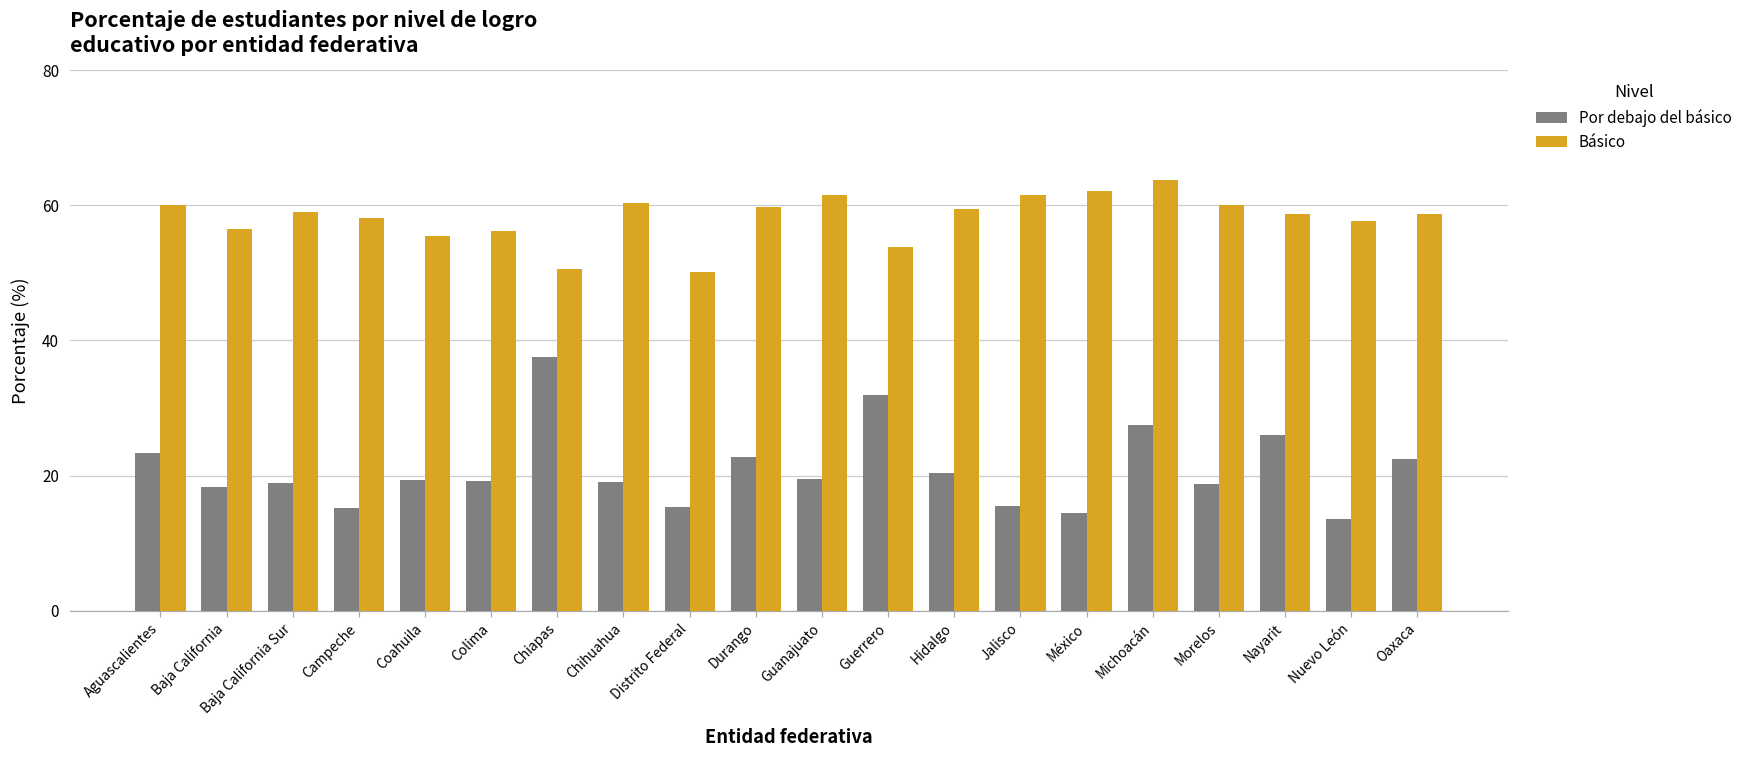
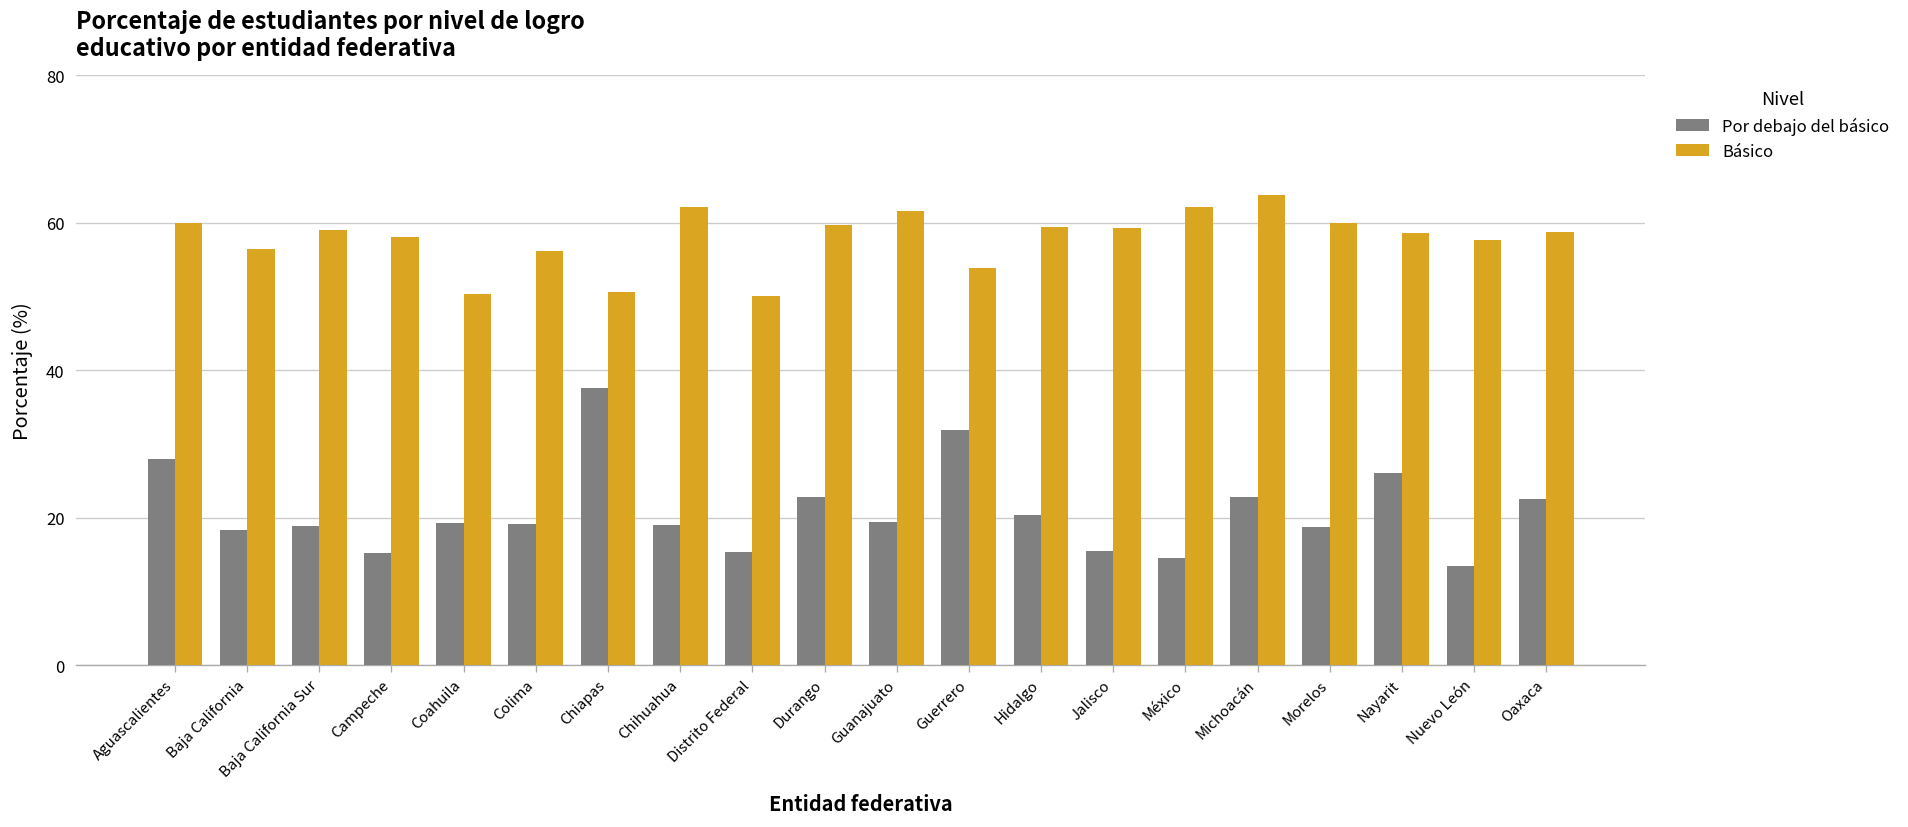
Por debajo del básico, Aguascalientes: 23 -> 28
Básico, Coahuila: 55 -> 50
Básico, Chihuahua: 60 -> 62
Básico, Jalisco: 62 -> 59
Por debajo del básico, Michoacán: 28 -> 23
